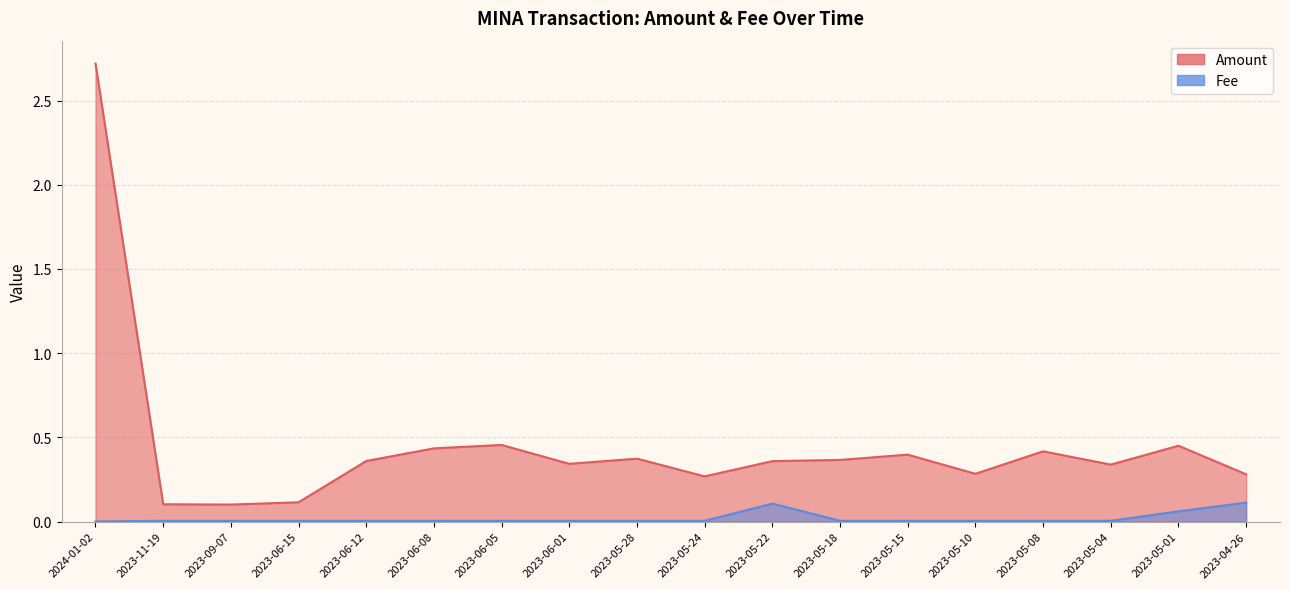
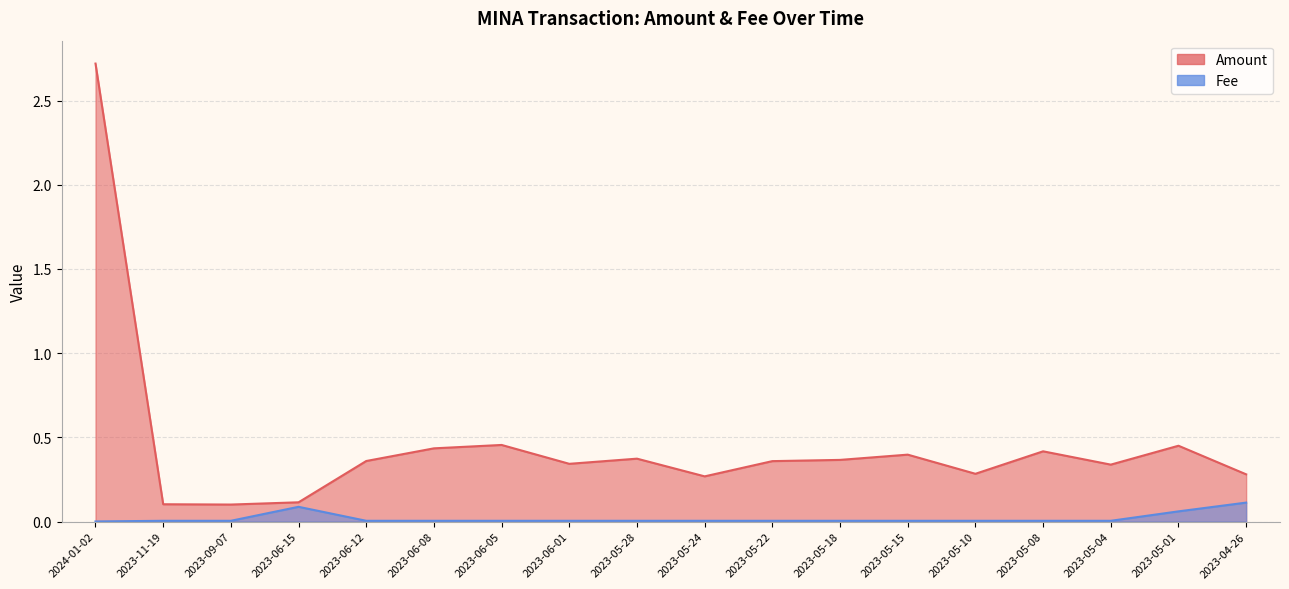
Fee, 2023-06-15: 0.01 -> 0.09
Fee, 2023-05-22: 0.11 -> 0.01
